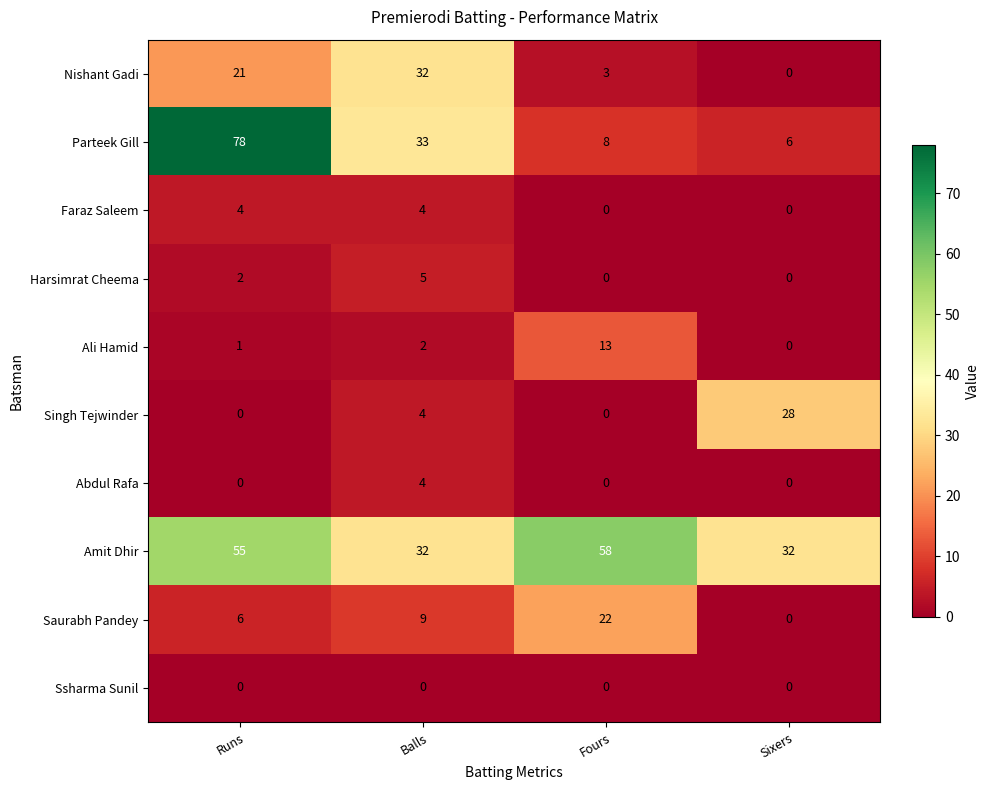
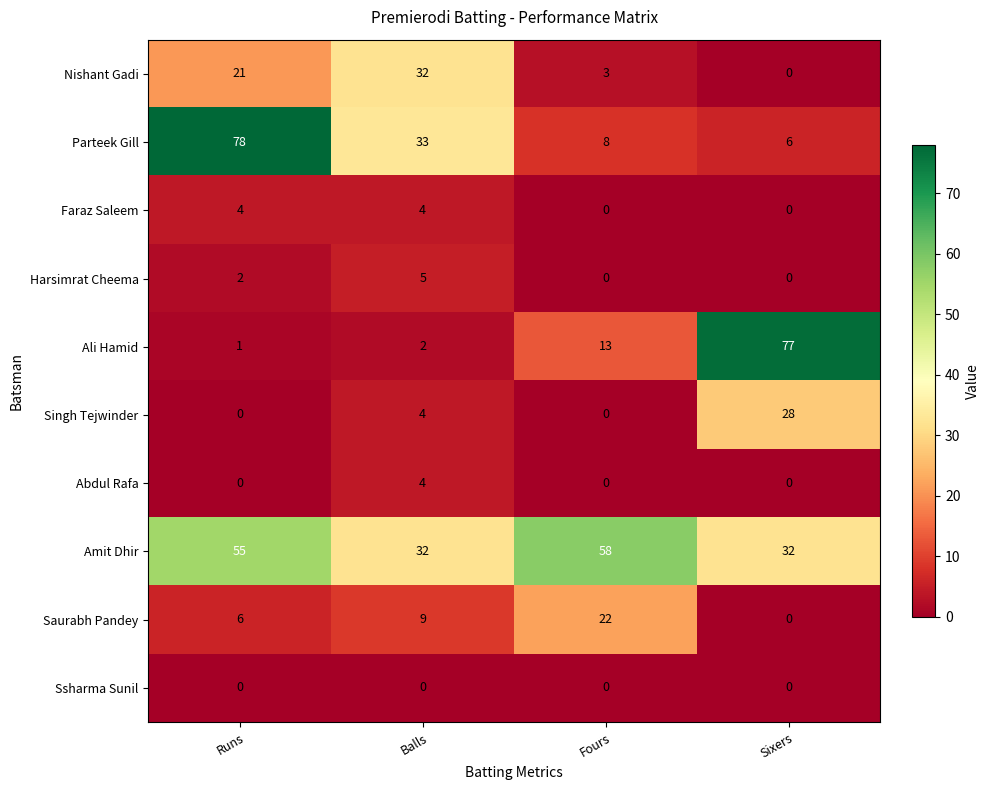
Ali Hamid, Sixers: 0 -> 77
